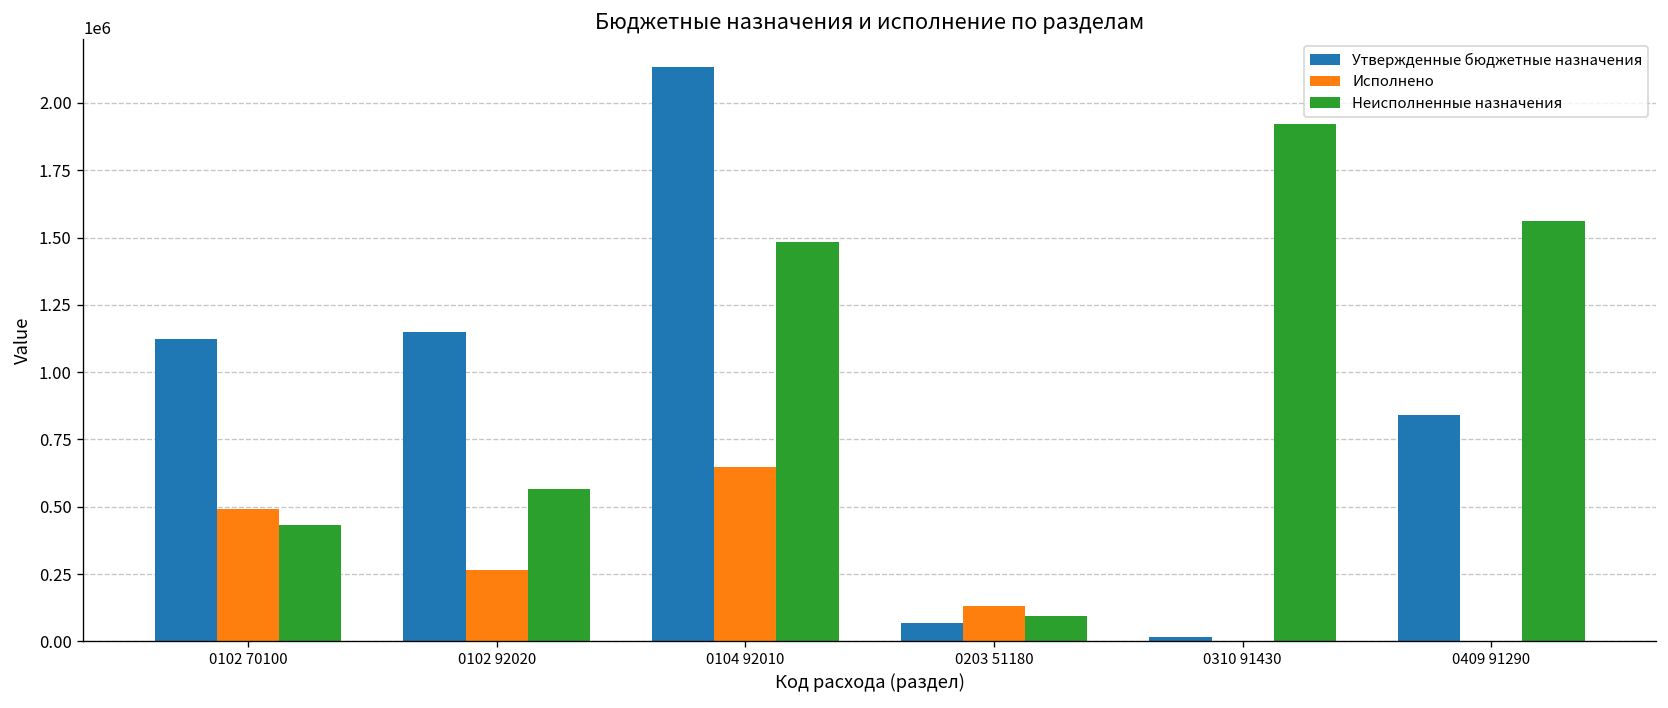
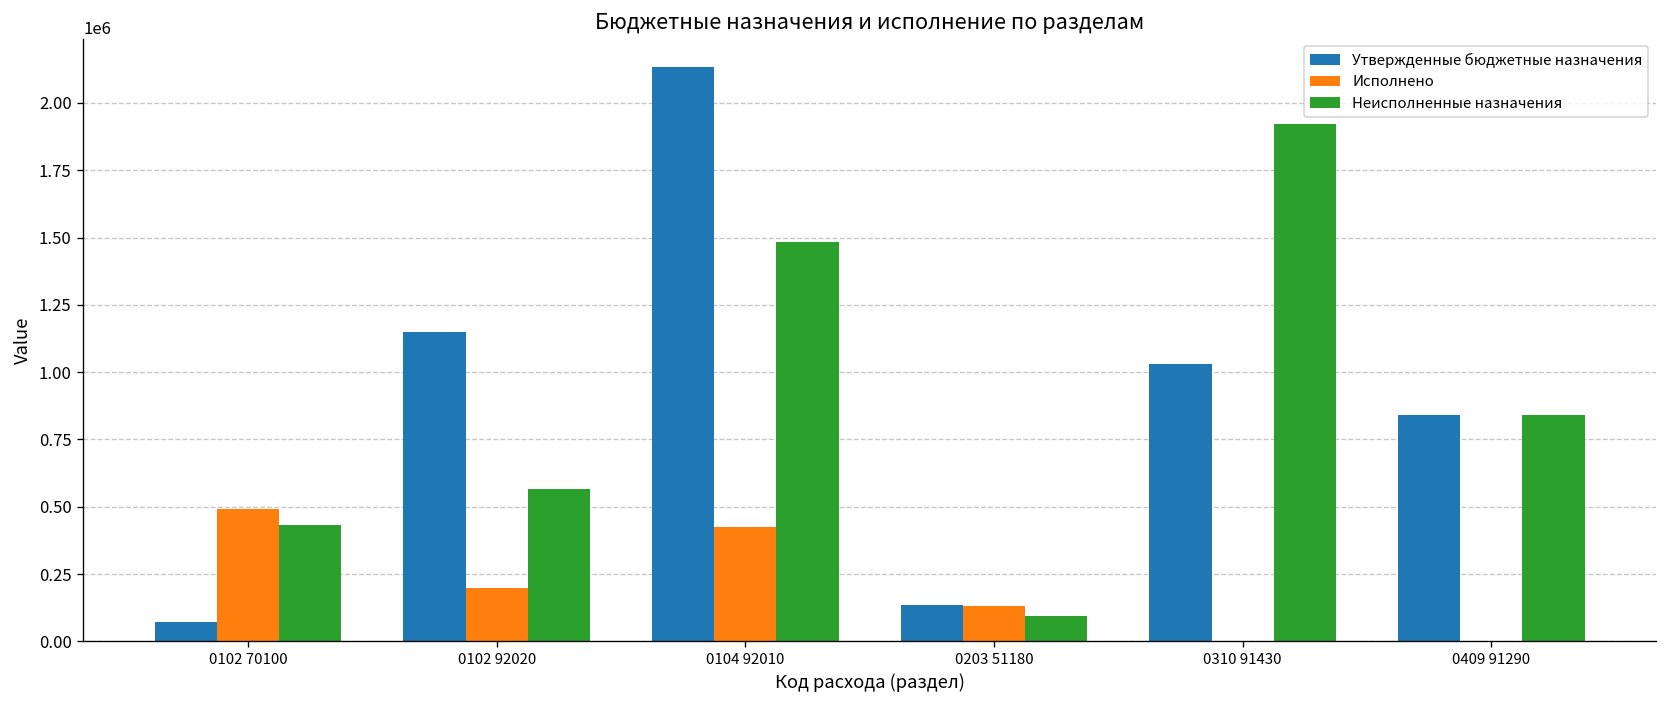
Утвержденные бюджетные назначения, 0102 70100: 1120000 -> 70000
Исполнено, 0102 92020: 270000 -> 200000
Исполнено, 0104 92010: 650000 -> 430000
Утвержденные бюджетные назначения, 0203 51180: 70000 -> 140000
Утвержденные бюджетные назначения, 0310 91430: 20000 -> 1030000
Неисполненные назначения, 0409 91290: 1560000 -> 840000
